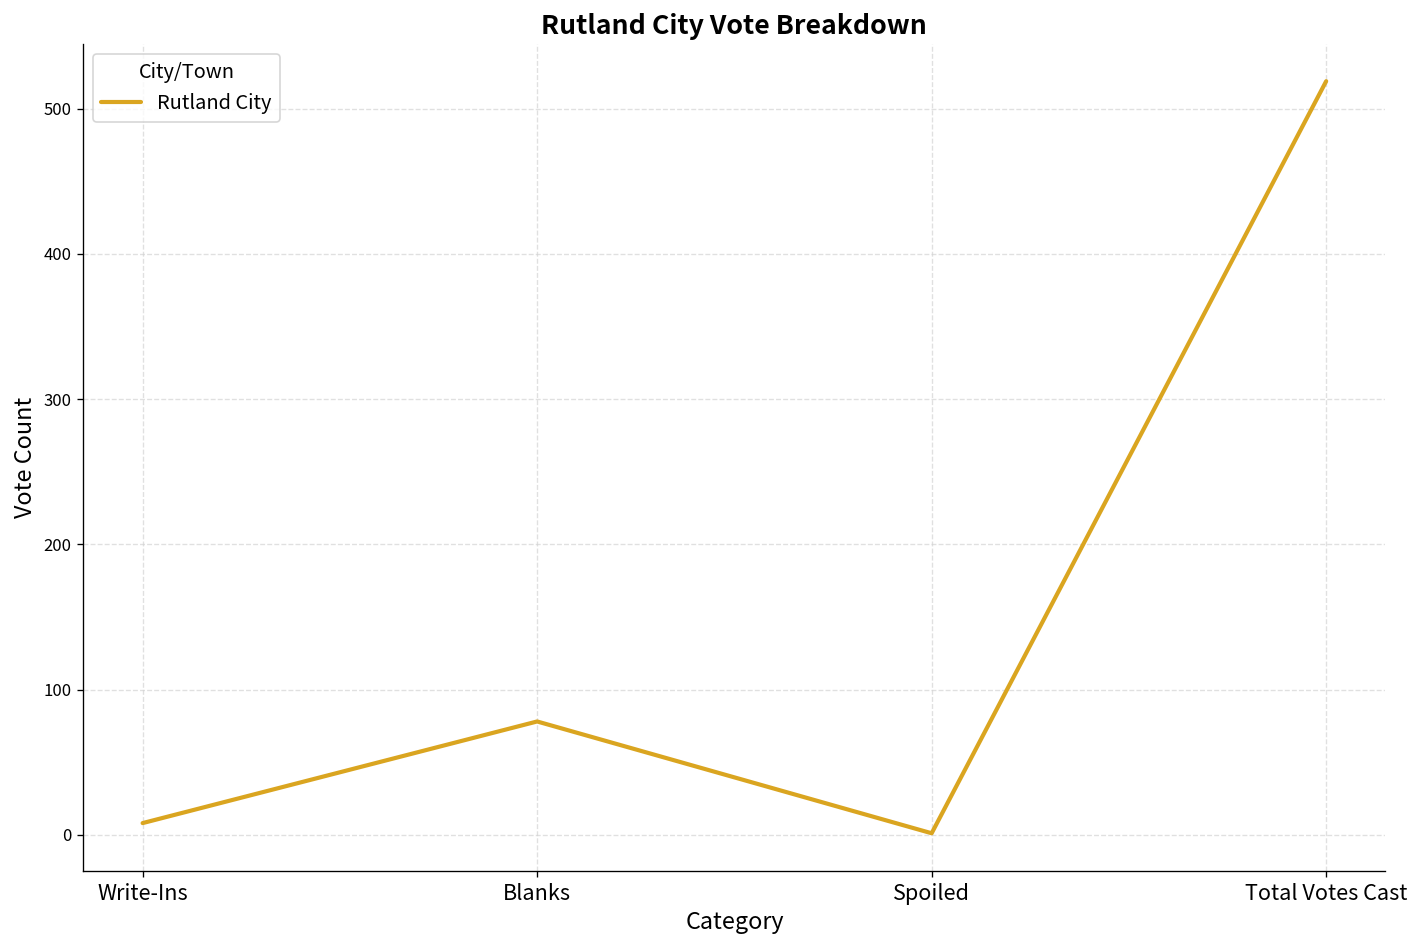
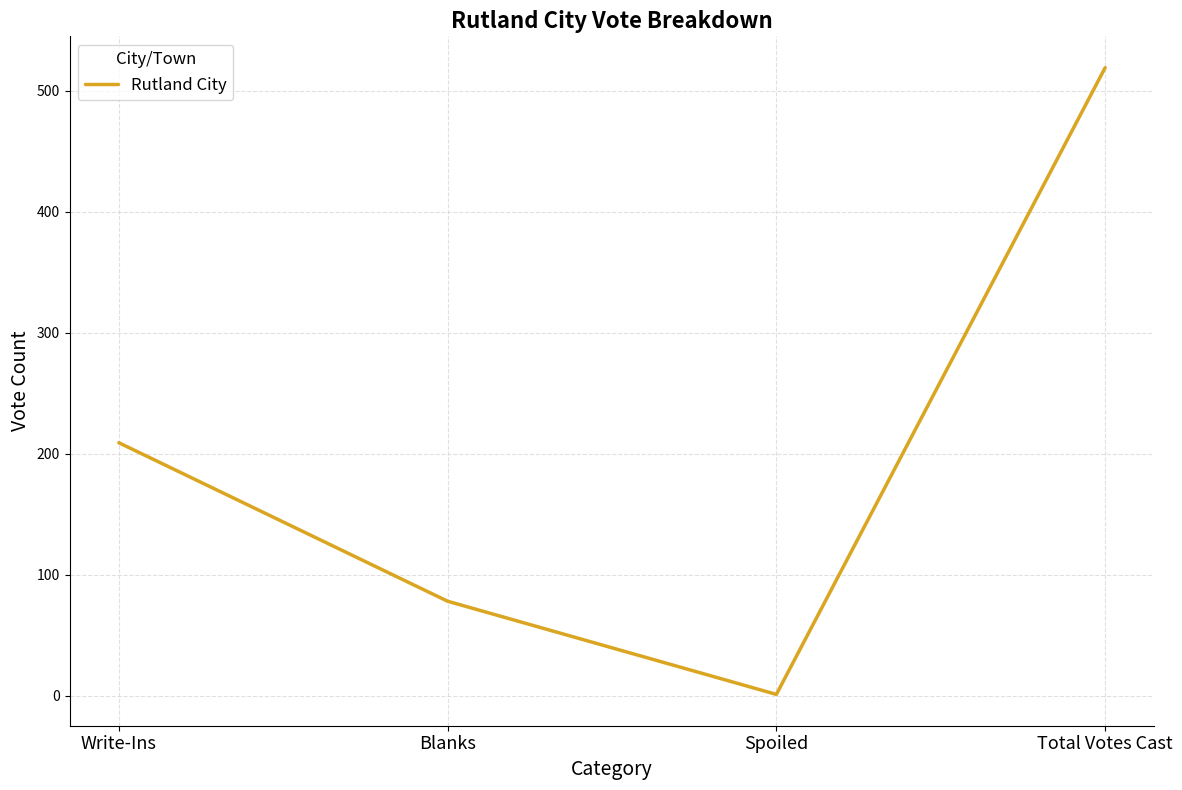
Write-Ins: 8 -> 209
